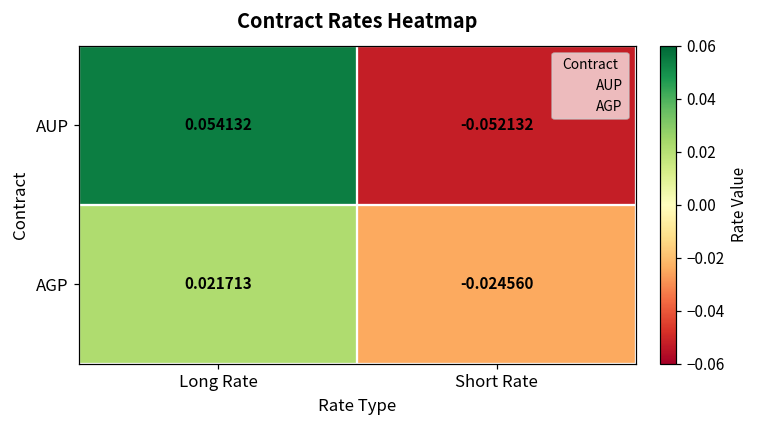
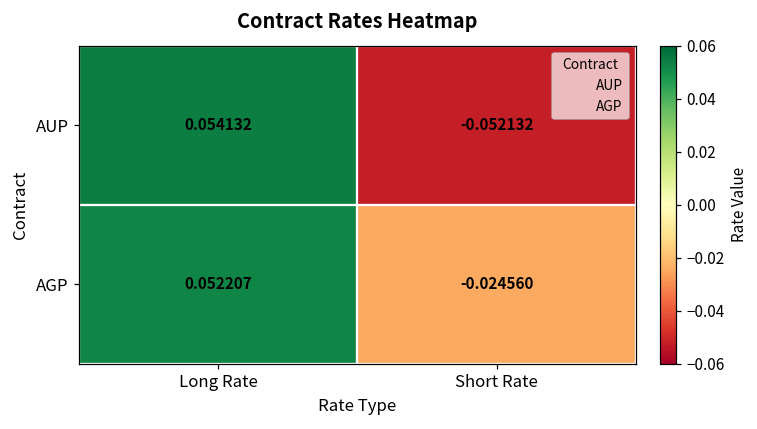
AGP, Long Rate: 0.021713 -> 0.052207
